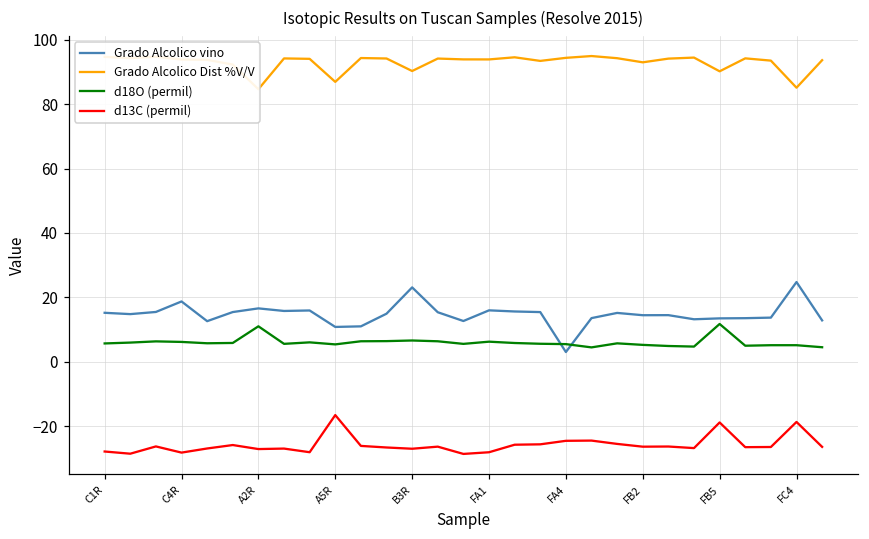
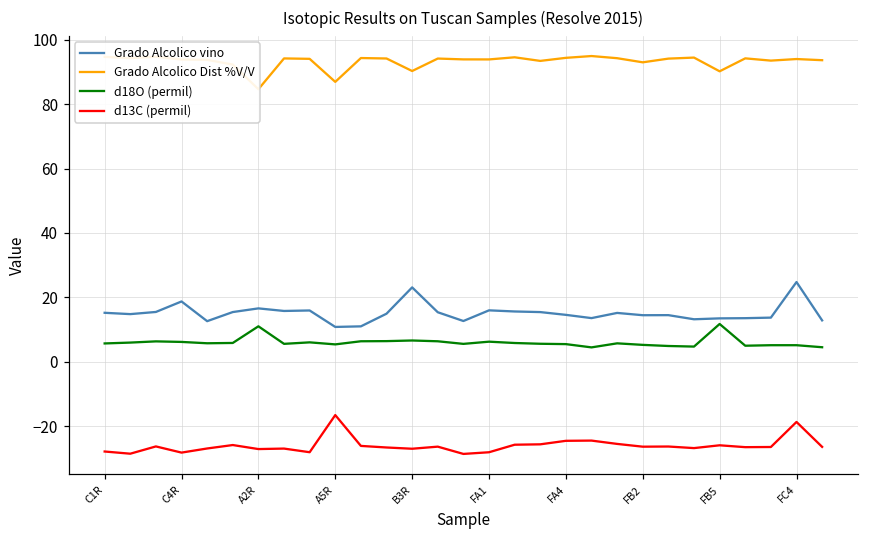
Grado Alcolico vino, FA4: 3 -> 15
d13C (permil), FB5: -19 -> -26
Grado Alcolico Dist %V/V, FC4: 85 -> 94
